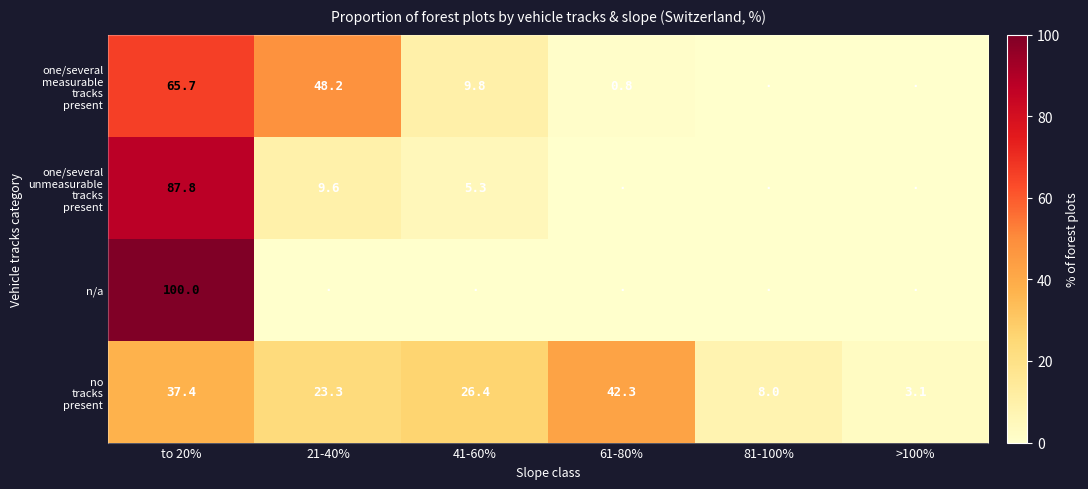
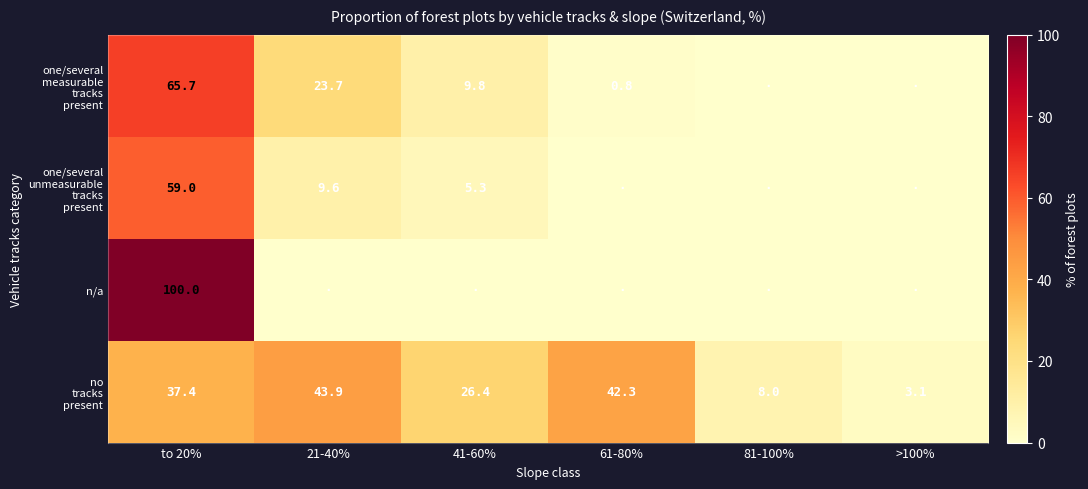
one/several measurable tracks present, 21-40%: 48.2 -> 23.7
one/several unmeasurable tracks present, to 20%: 87.8 -> 59.0
no tracks present, 21-40%: 23.3 -> 43.9
